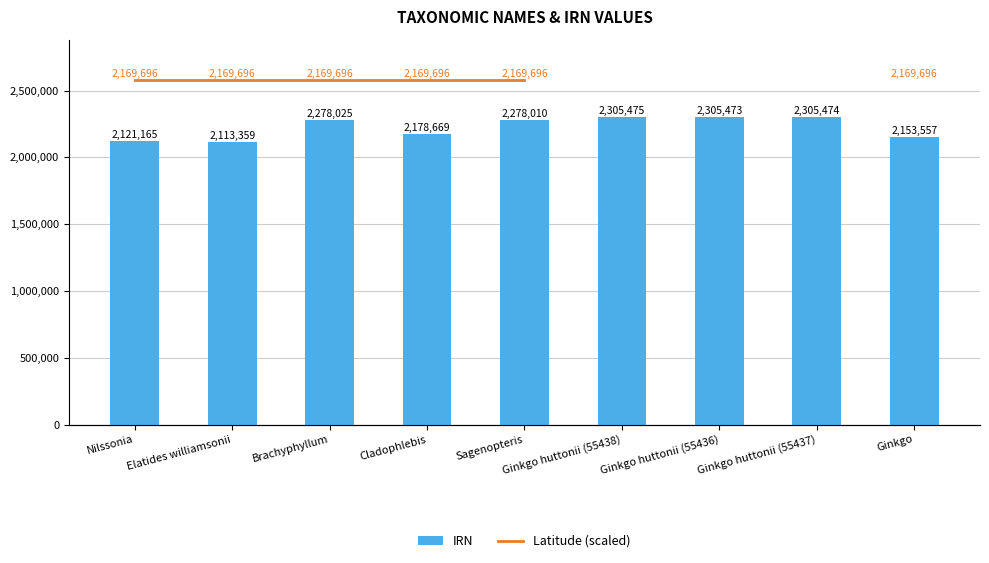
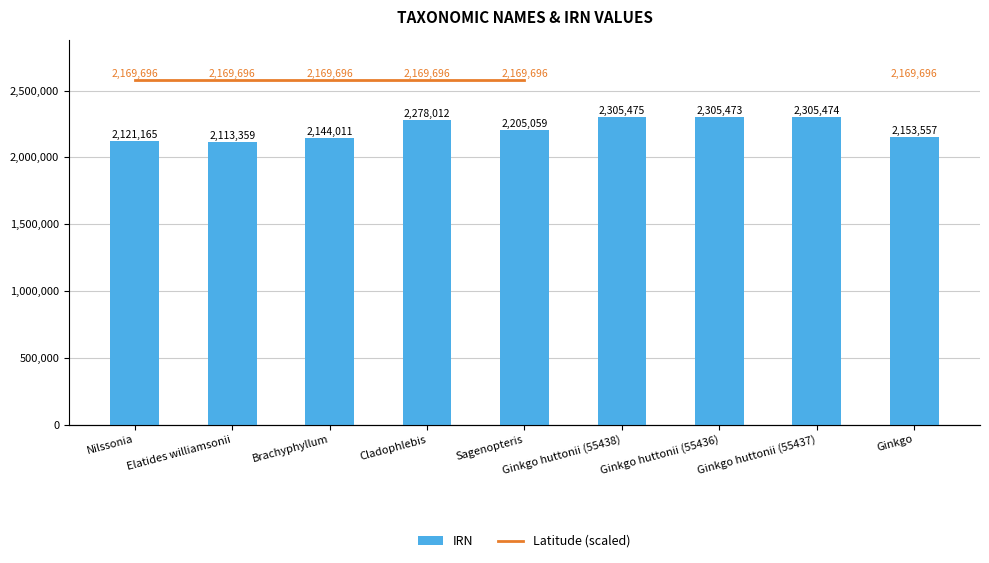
IRN, Brachyphyllum: 2,278,025 -> 2,144,011
IRN, Cladophlebis: 2,178,669 -> 2,278,012
IRN, Sagenopteris: 2,278,010 -> 2,205,059
